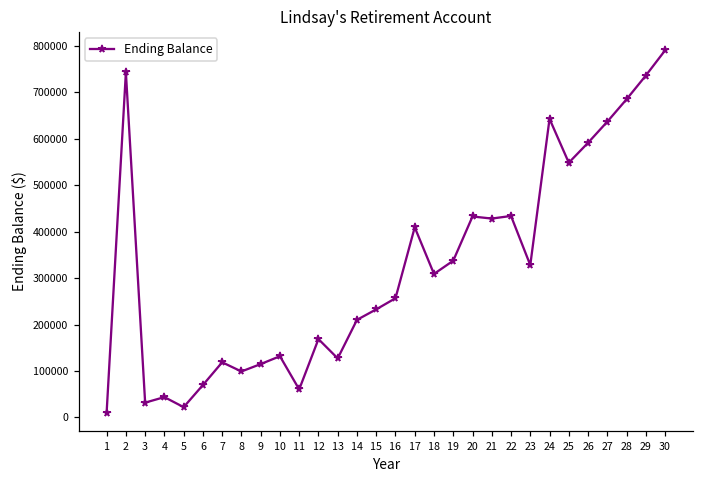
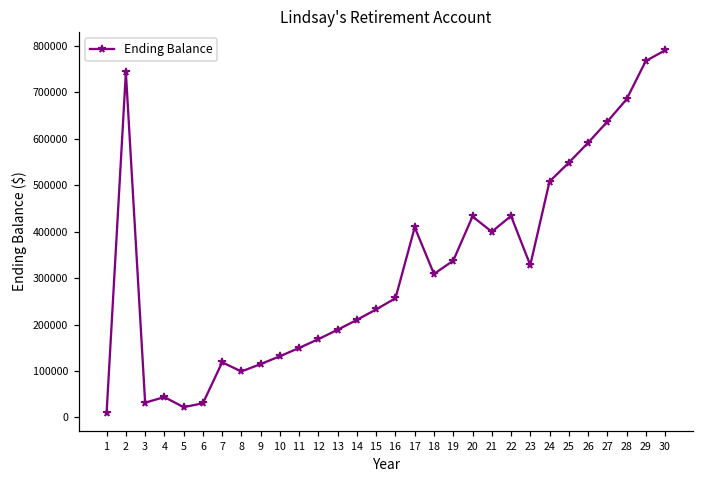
6: 70000 -> 30000
11: 60000 -> 150000
13: 130000 -> 190000
21: 430000 -> 400000
24: 640000 -> 510000
29: 740000 -> 770000
